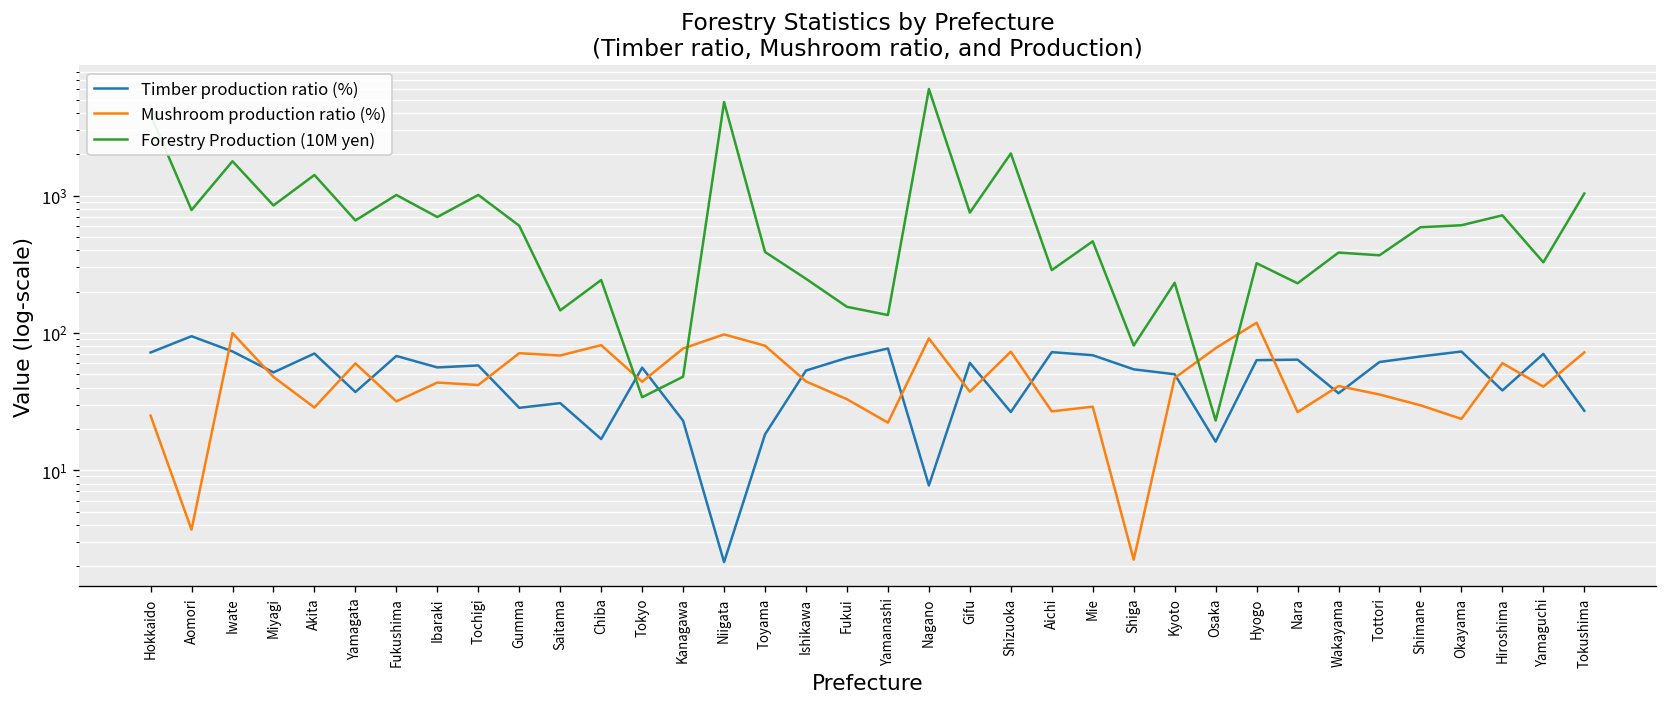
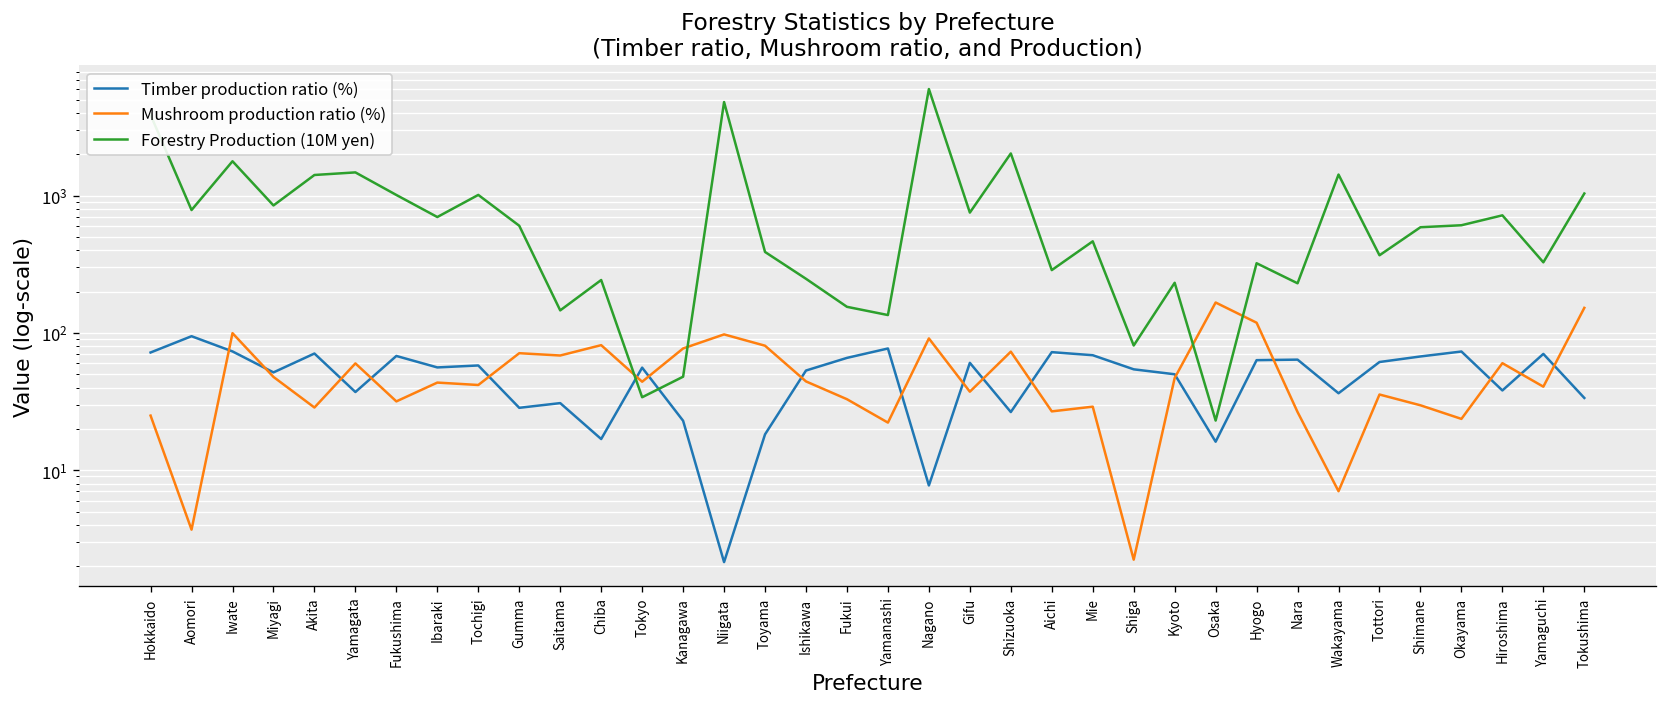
Forestry Production (10M yen), Yamagata: 700 -> 1500
Mushroom production ratio (%), Osaka: 80 -> 170
Mushroom production ratio (%), Wakayama: 41 -> 7
Forestry Production (10M yen), Wakayama: 390 -> 1400
Timber production ratio (%), Tokushima: 27 -> 34
Mushroom production ratio (%), Tokushima: 70 -> 150
